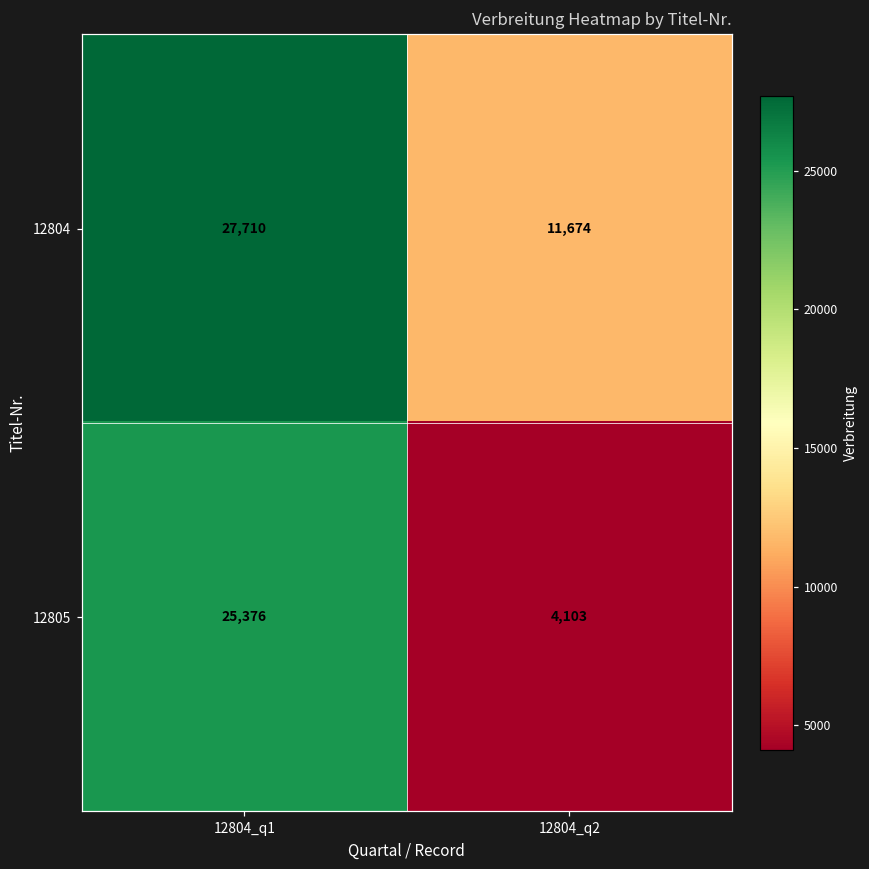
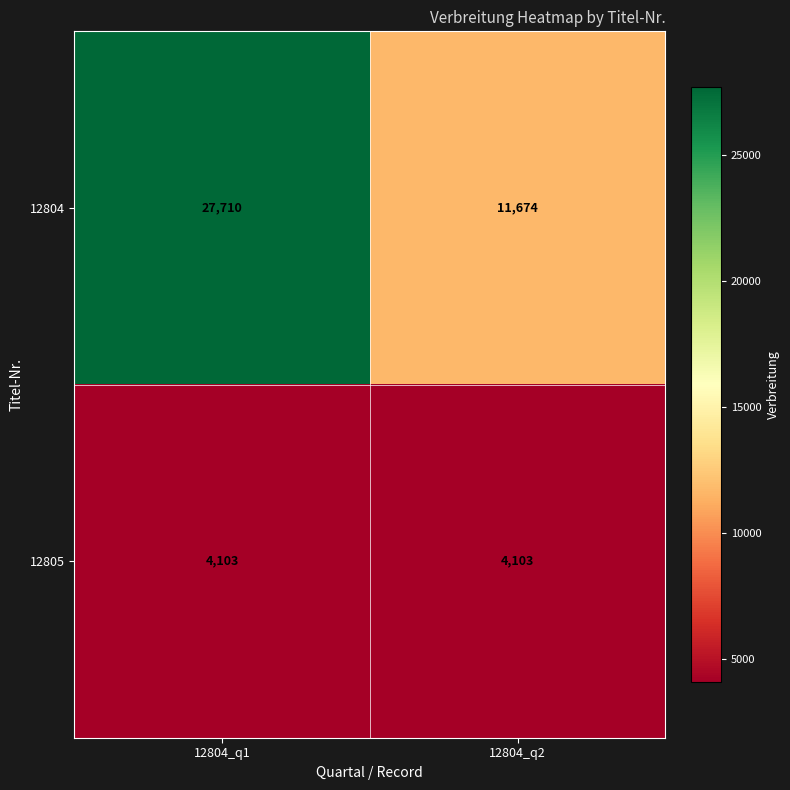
12805, 12804_q1: 25,376 -> 4,103
